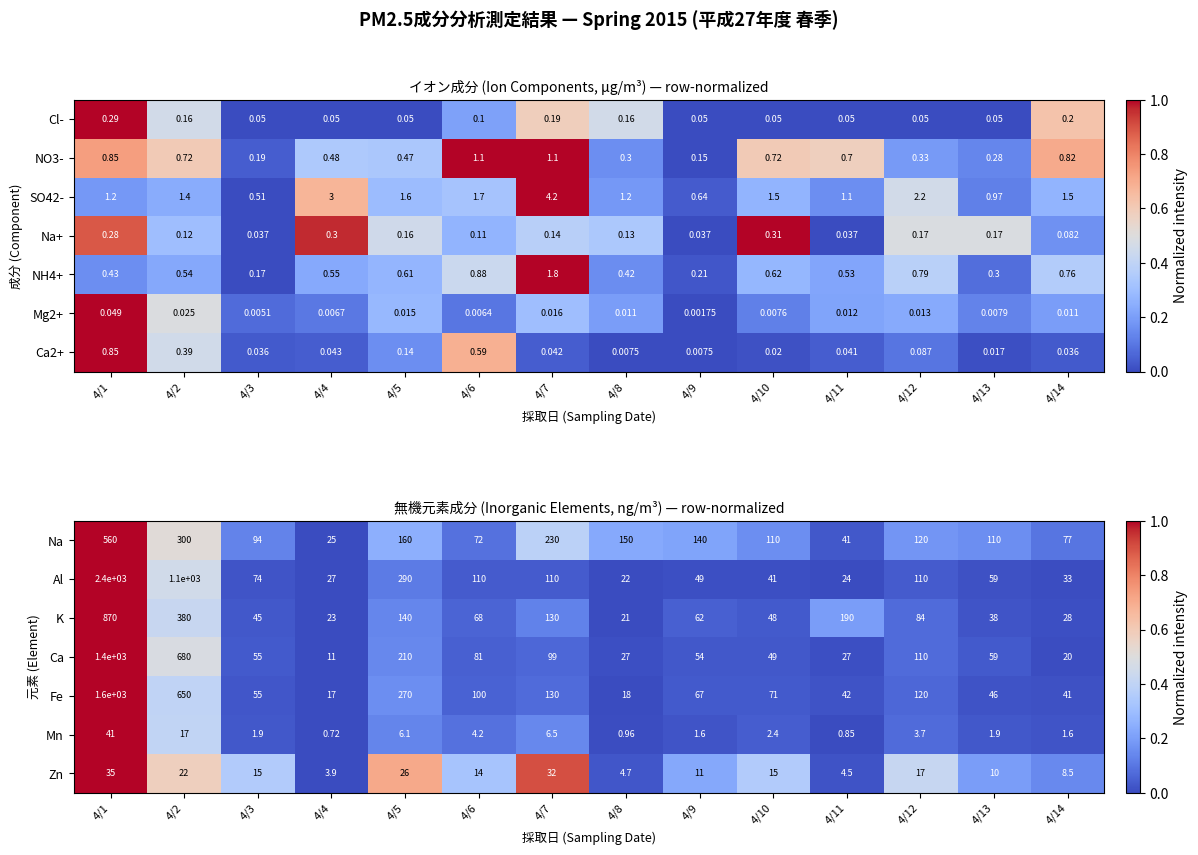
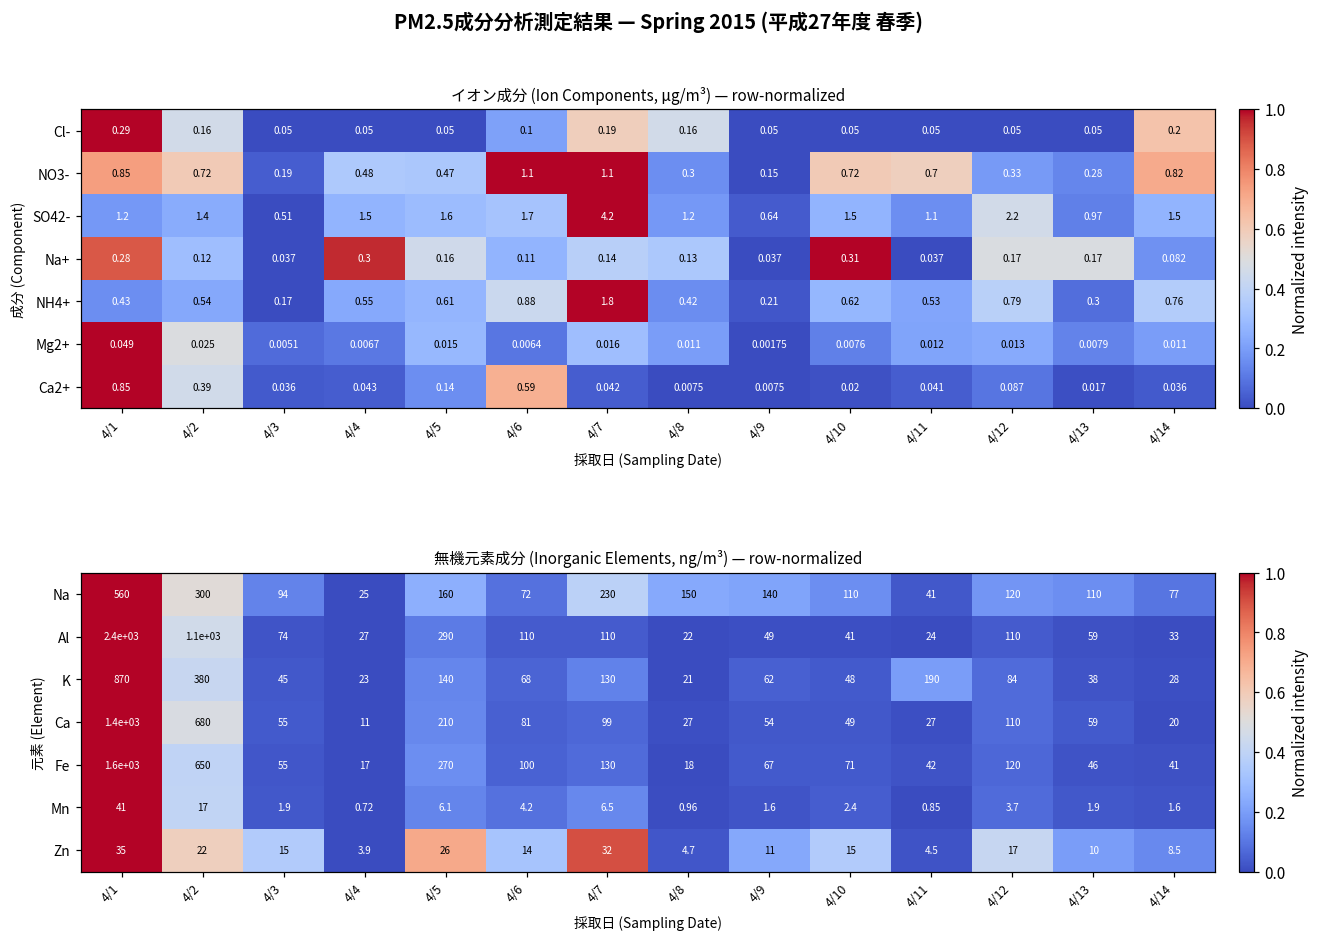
イオン成分 (Ion Components, μg/m³) — row-normalized, SO42-, 4/4: 3 -> 1.5
